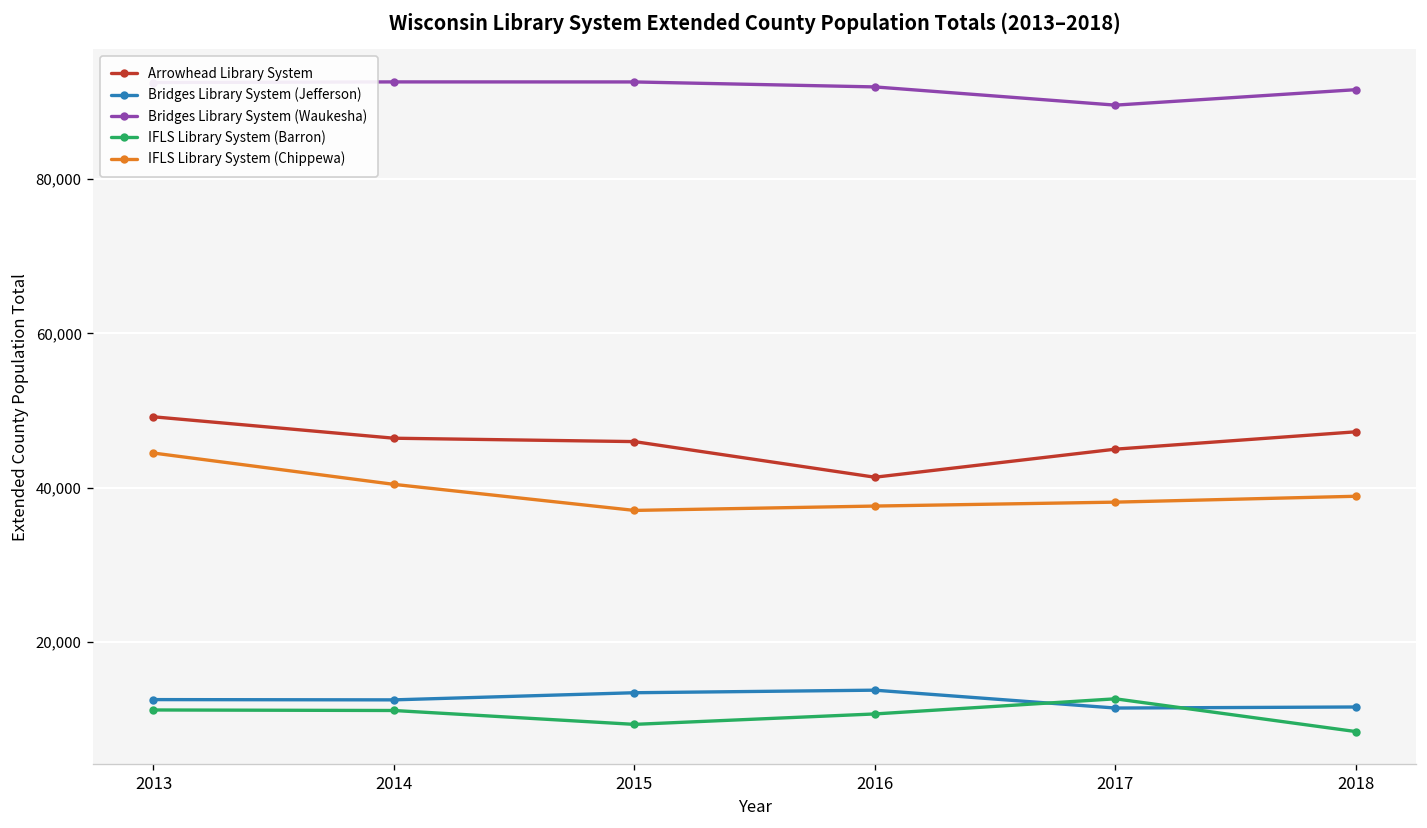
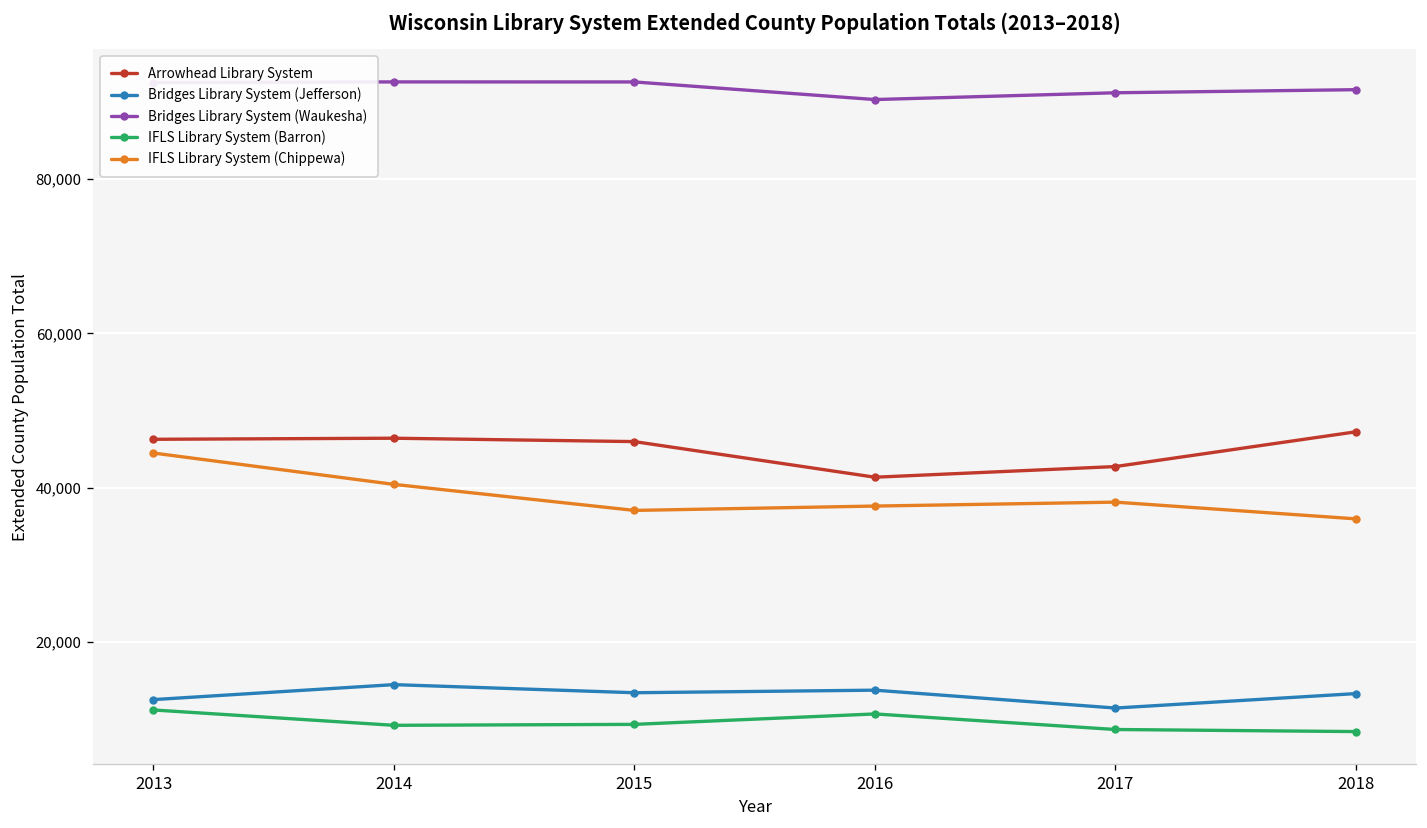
Arrowhead Library System, 2013: 49,000 -> 46,000
Bridges Library System (Jefferson), 2014: 13,000 -> 15,000
IFLS Library System (Barron), 2014: 11,000 -> 9,000
Bridges Library System (Waukesha), 2016: 92,000 -> 90,000
Arrowhead Library System, 2017: 45,000 -> 43,000
Bridges Library System (Waukesha), 2017: 90,000 -> 91,000
IFLS Library System (Barron), 2017: 13,000 -> 9,000
Bridges Library System (Jefferson), 2018: 12,000 -> 13,000
IFLS Library System (Chippewa), 2018: 39,000 -> 36,000
